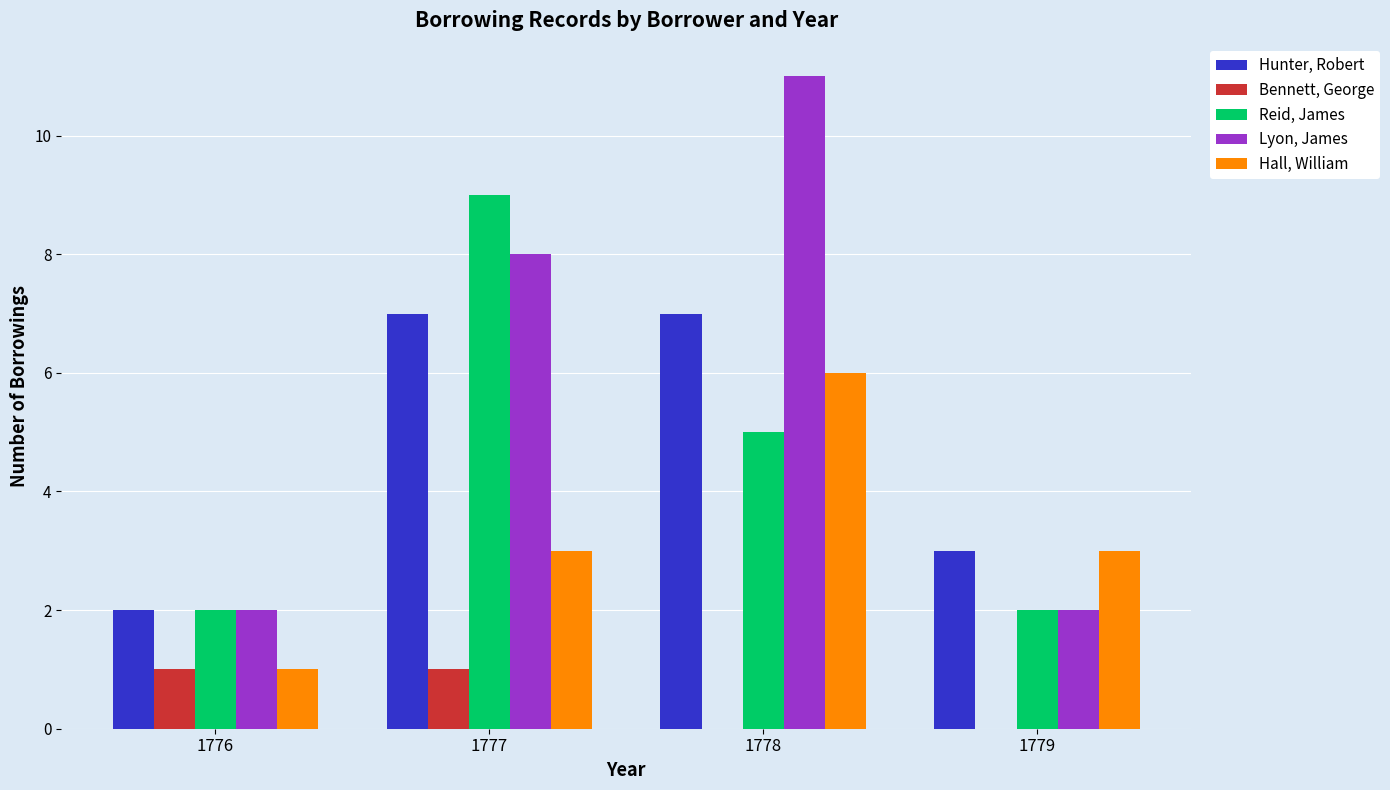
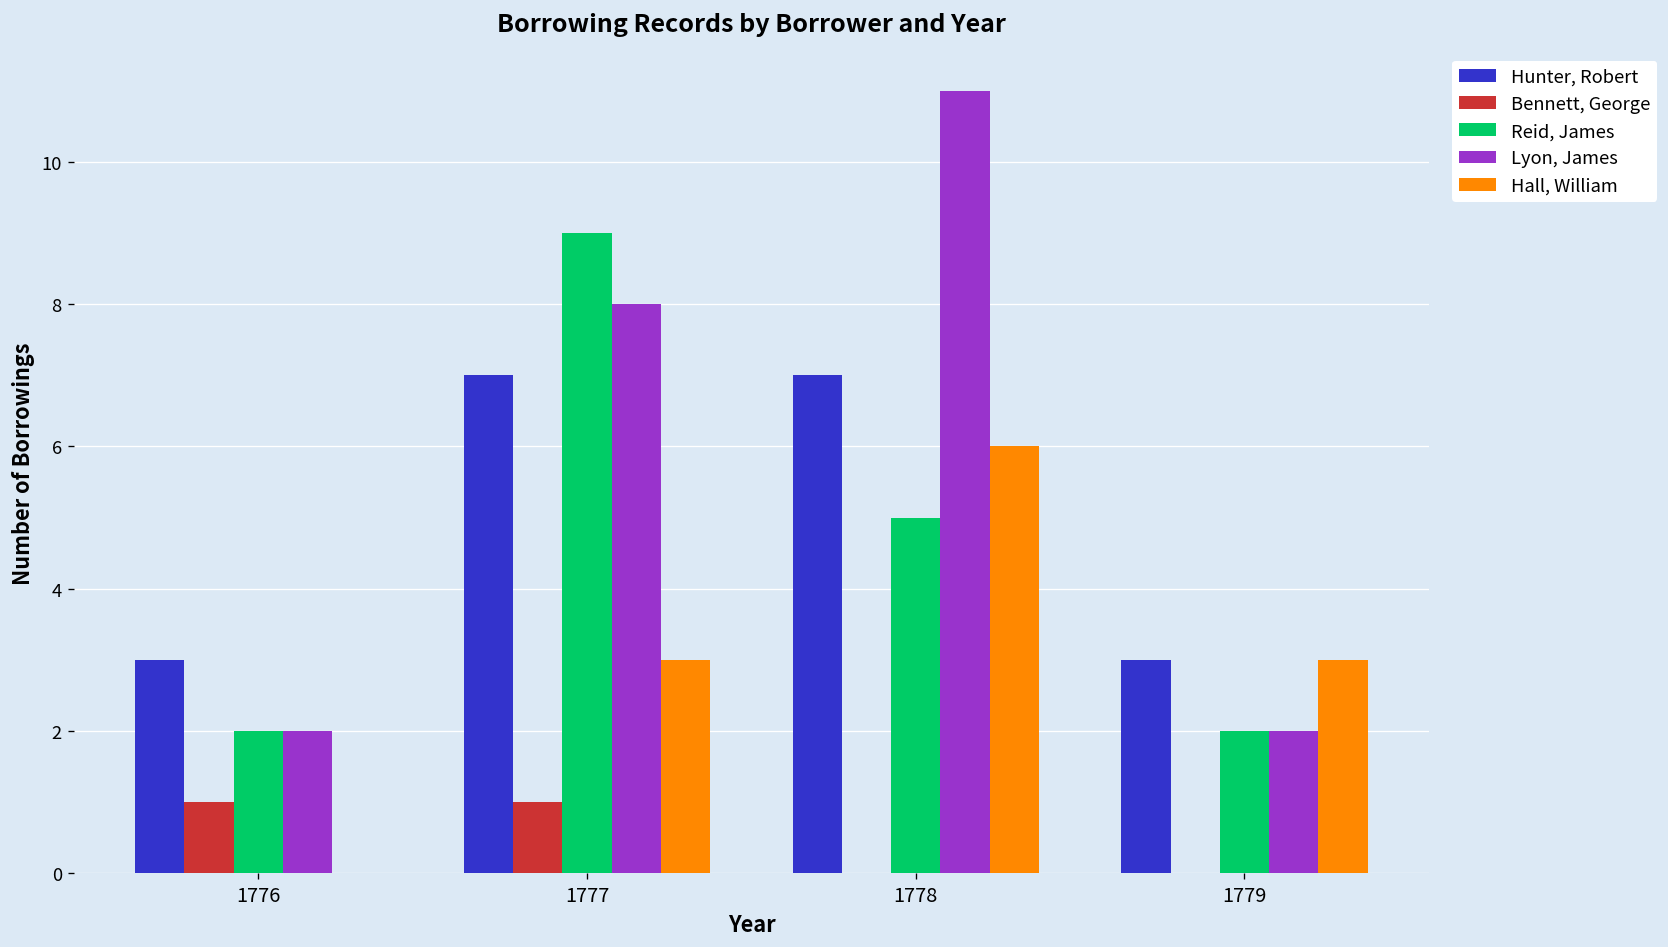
Hunter, Robert, 1776: 2 -> 3
Hall, William, 1776: 1 -> 0
